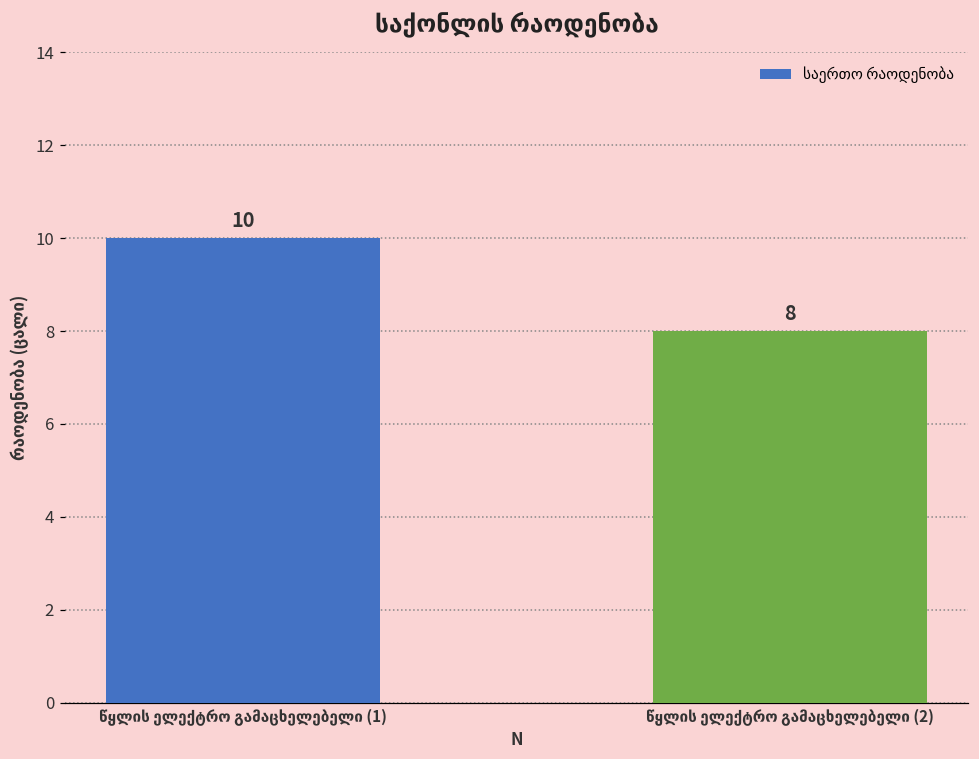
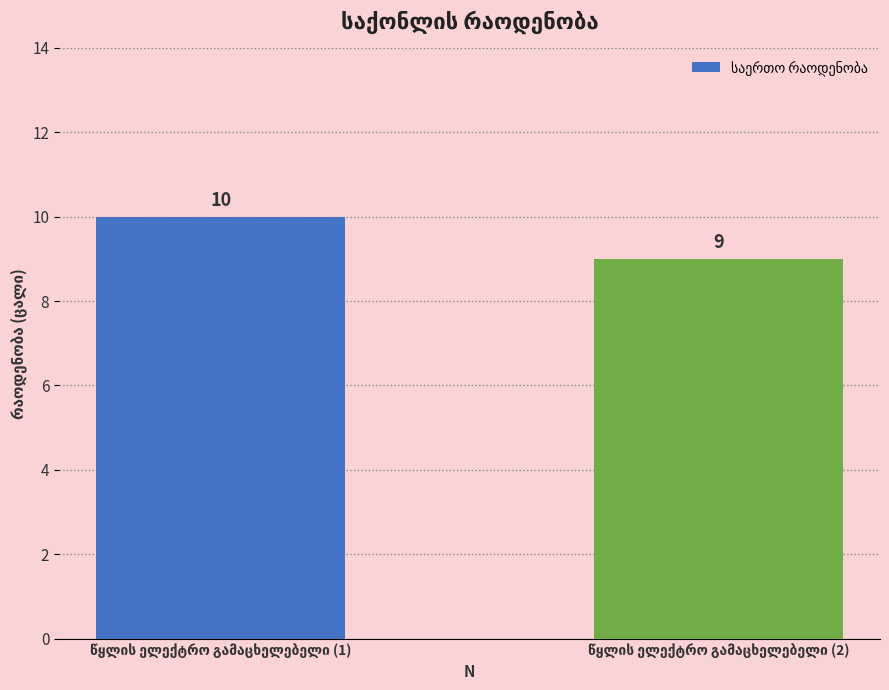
წყლის ელექტრო გამაცხელებელი (2): 8 -> 9
